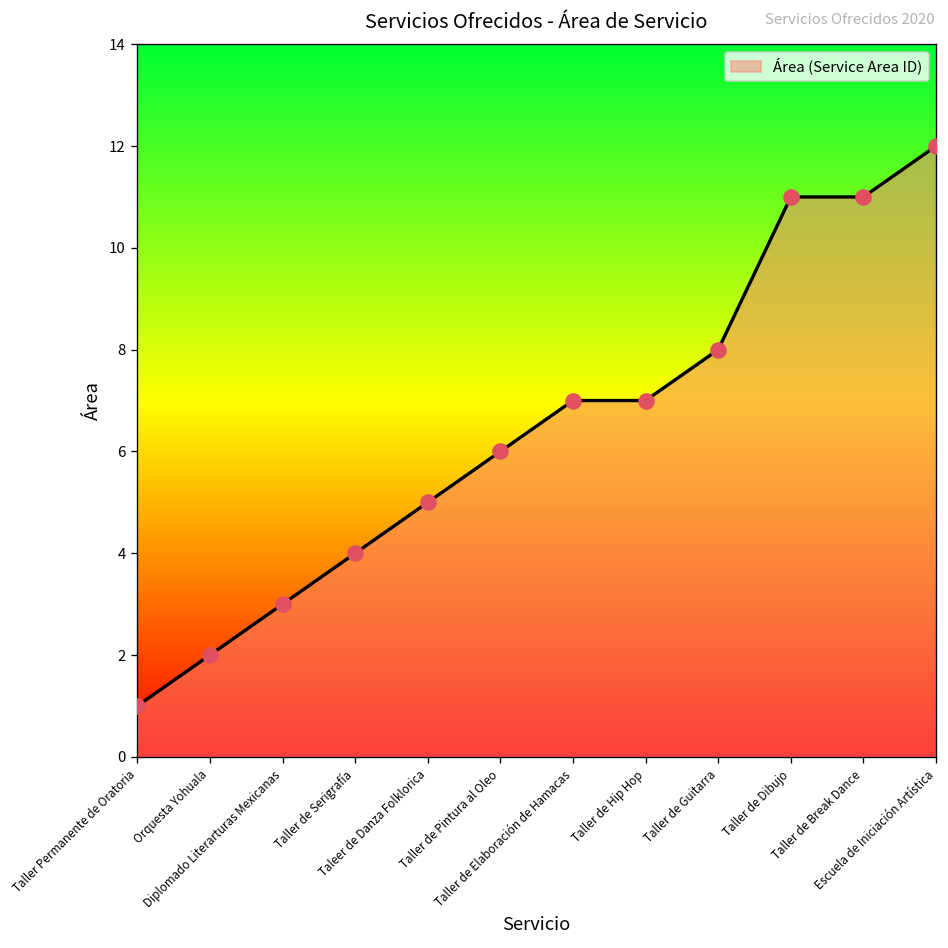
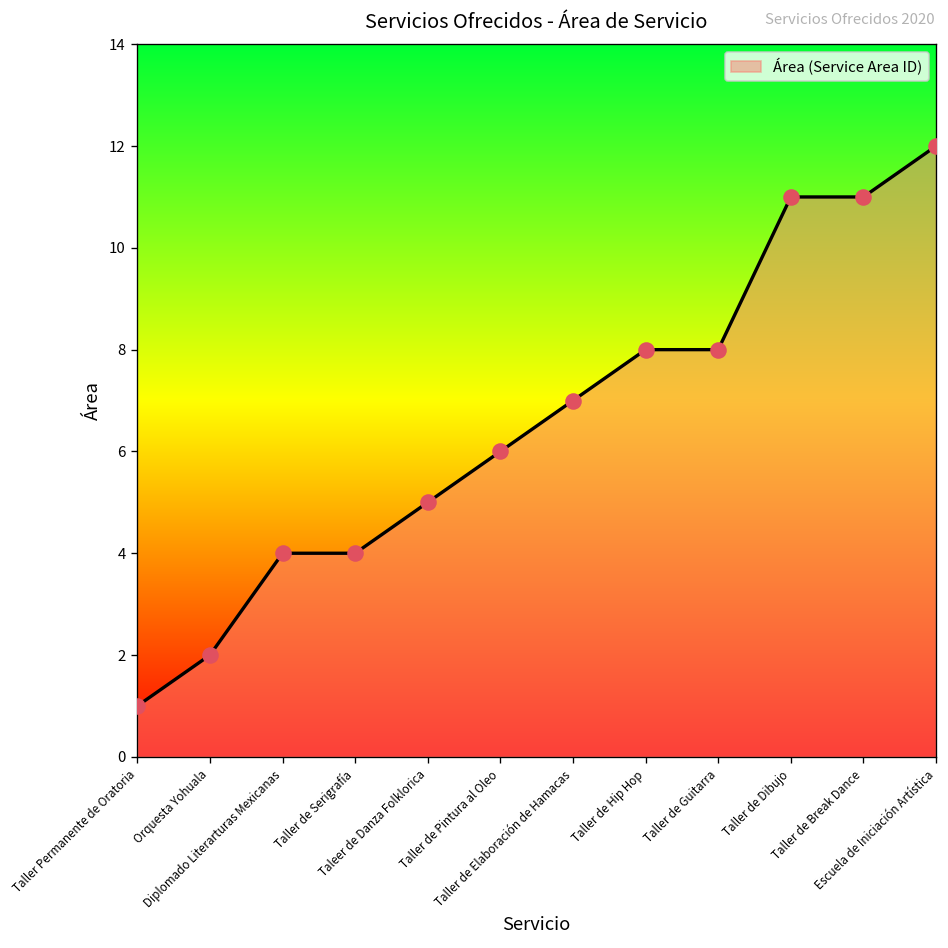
Diplomado Literarturas Mexicanas: 3 -> 4
Taller de Hip Hop: 7 -> 8
